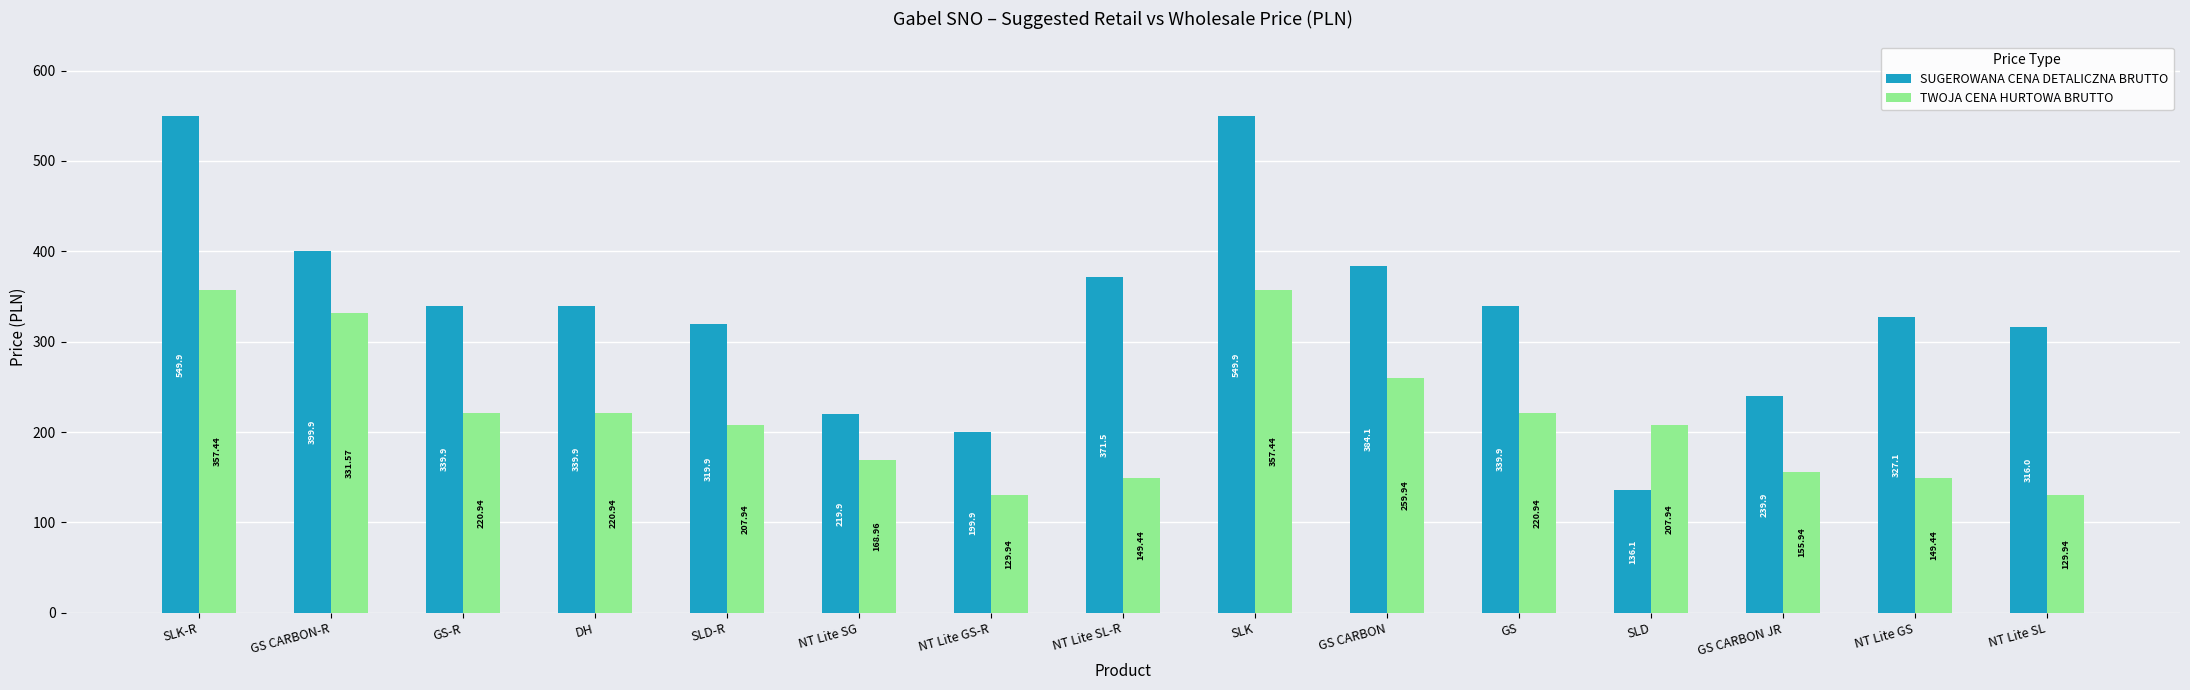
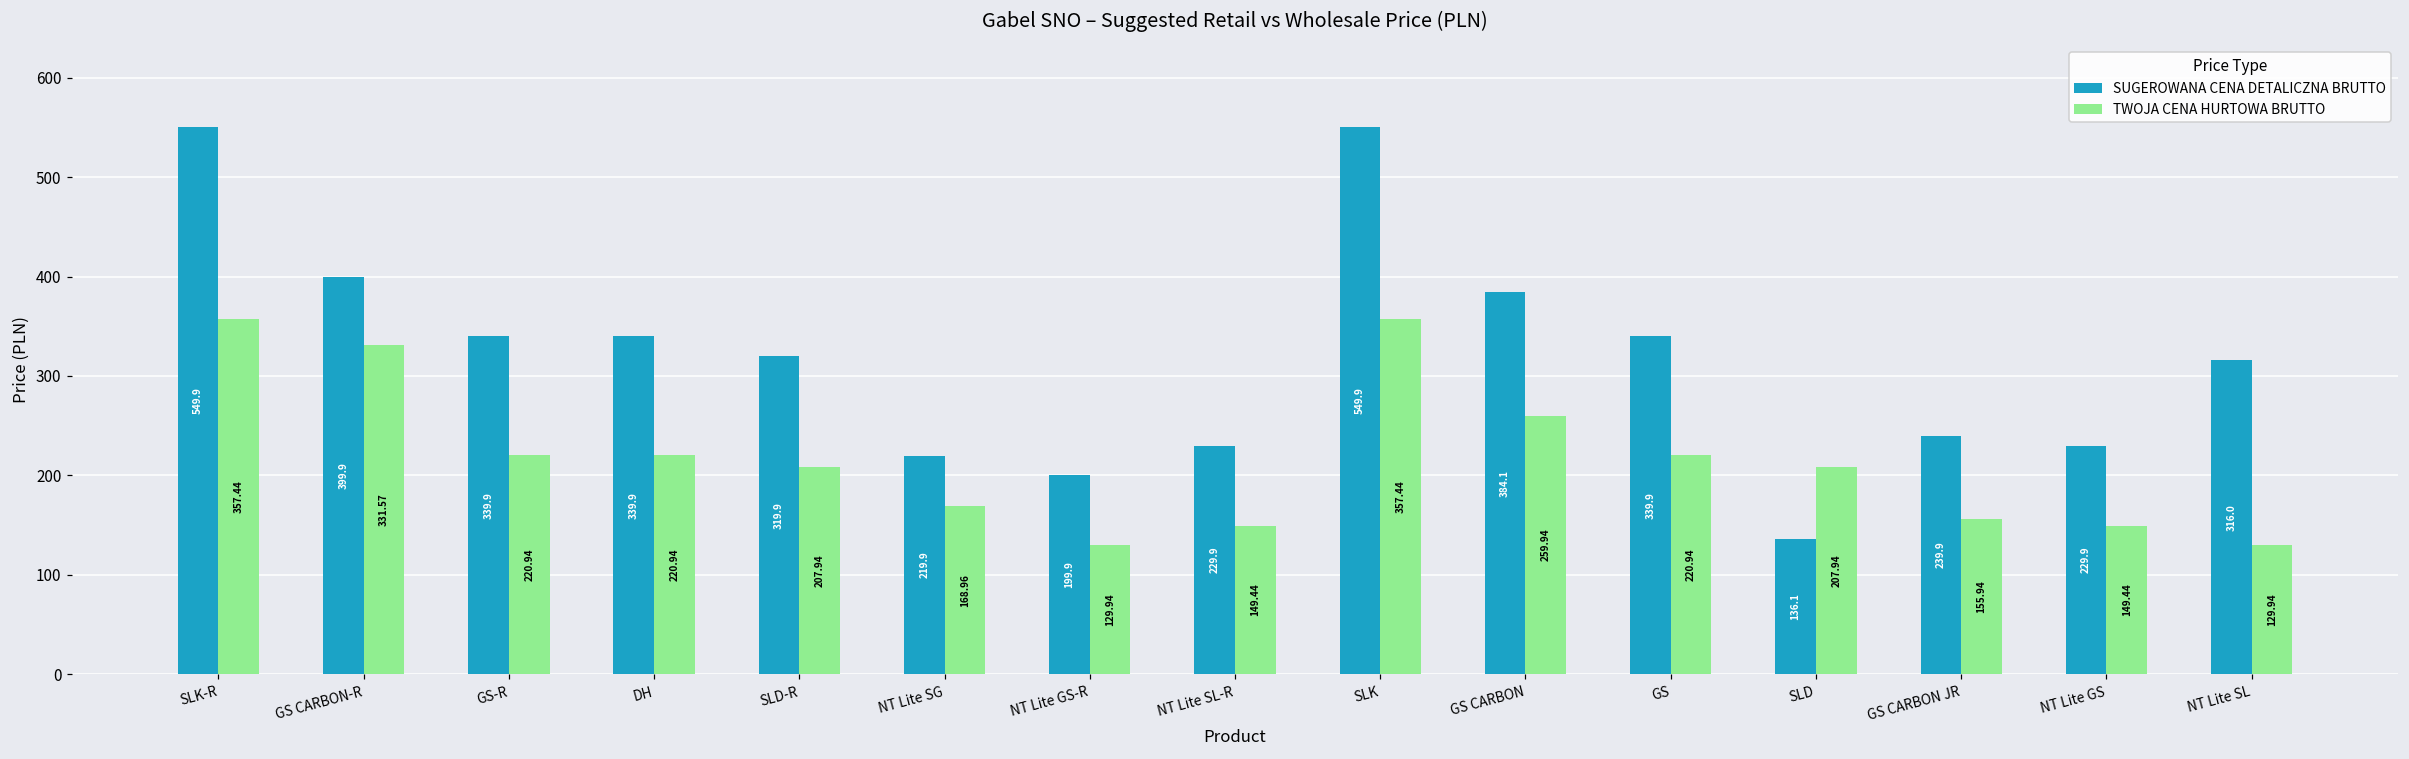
SUGEROWANA CENA DETALICZNA BRUTTO, NT Lite SL-R: 371.5 -> 229.9
SUGEROWANA CENA DETALICZNA BRUTTO, NT Lite GS: 327.1 -> 229.9
